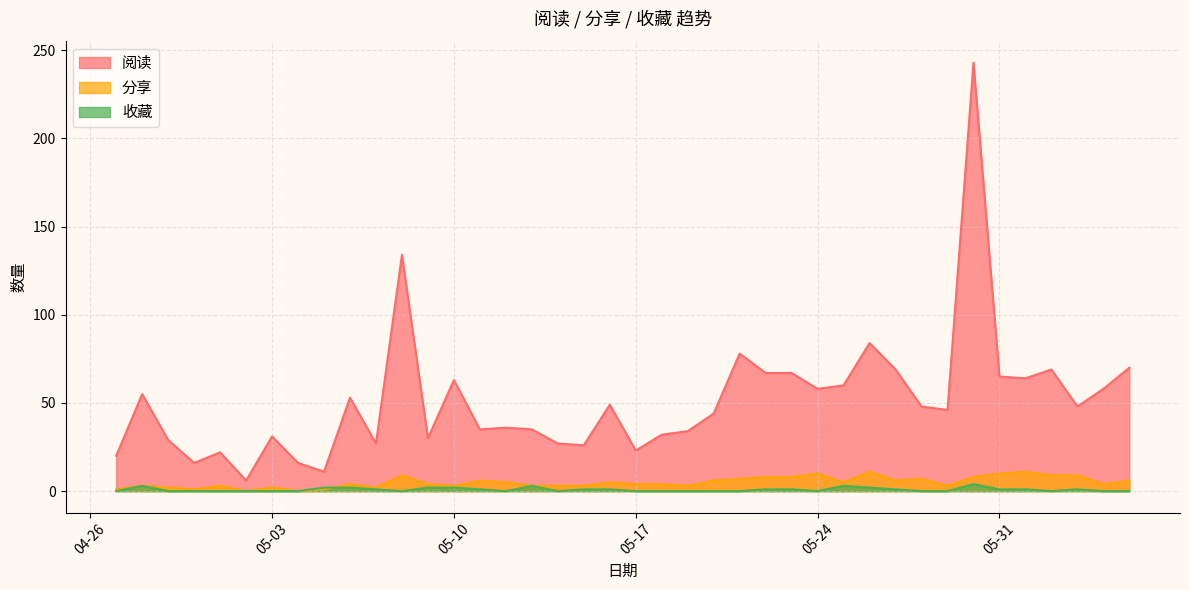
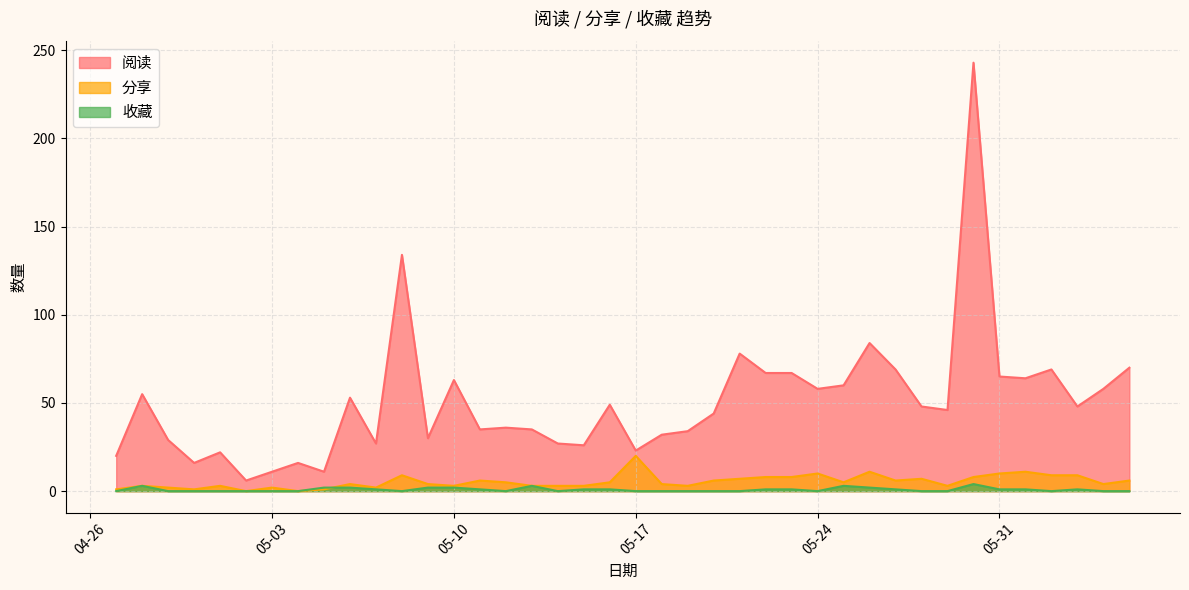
阅读, 05-03: 31 -> 11
分享, 05-17: 4 -> 20
